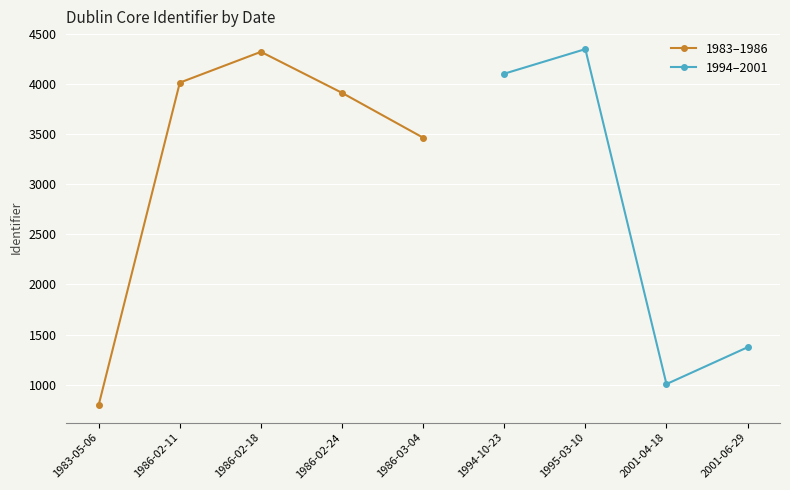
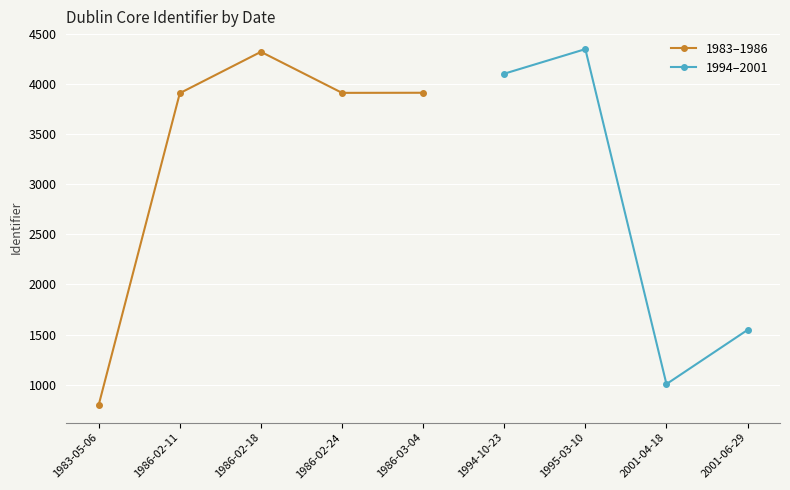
1983–1986, 1986-02-11: 4010 -> 3910
1983–1986, 1986-03-04: 3460 -> 3910
1994–2001, 2001-06-29: 1370 -> 1550
